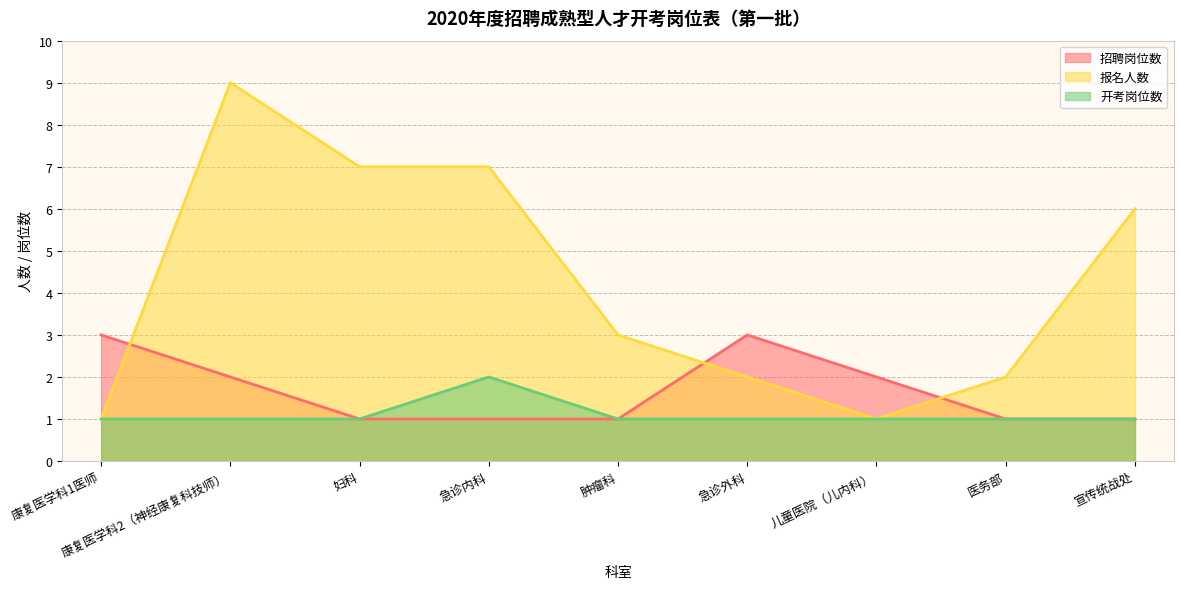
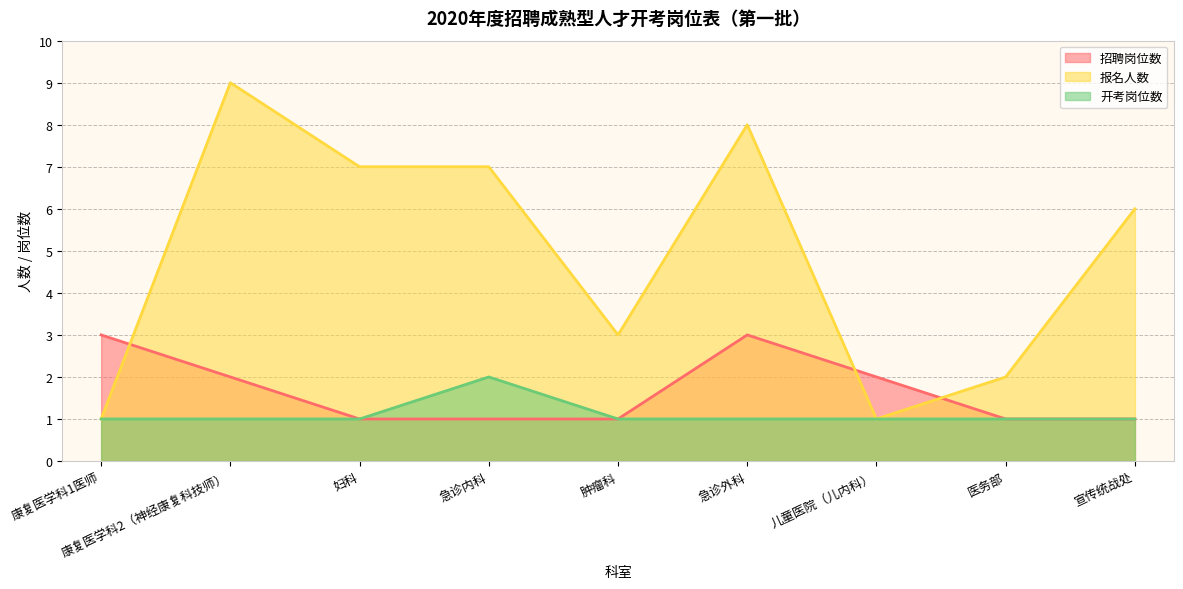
报名人数, 急诊外科: 2 -> 8
